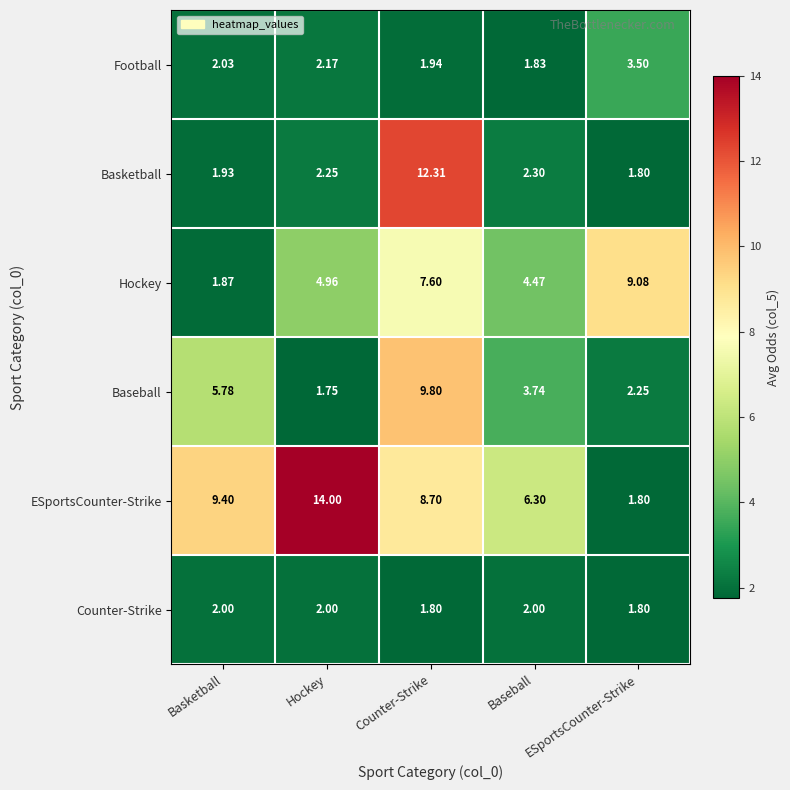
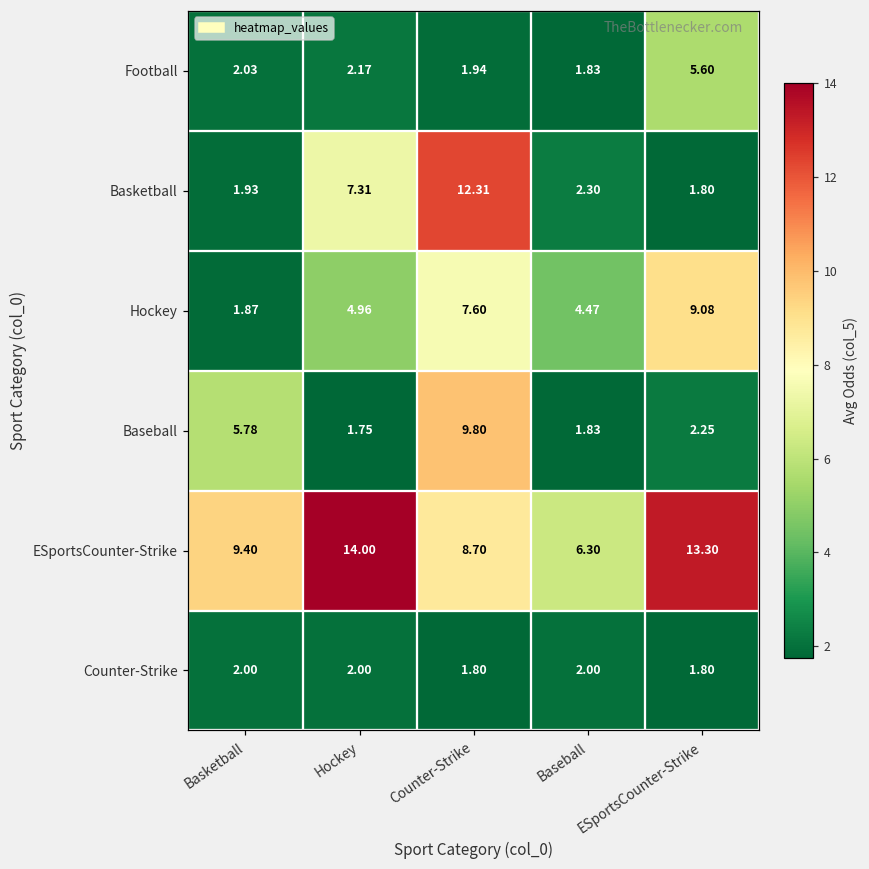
Football, ESportsCounter-Strike: 3.50 -> 5.60
Basketball, Hockey: 2.25 -> 7.31
Baseball, Baseball: 3.74 -> 1.83
ESportsCounter-Strike, ESportsCounter-Strike: 1.80 -> 13.30
